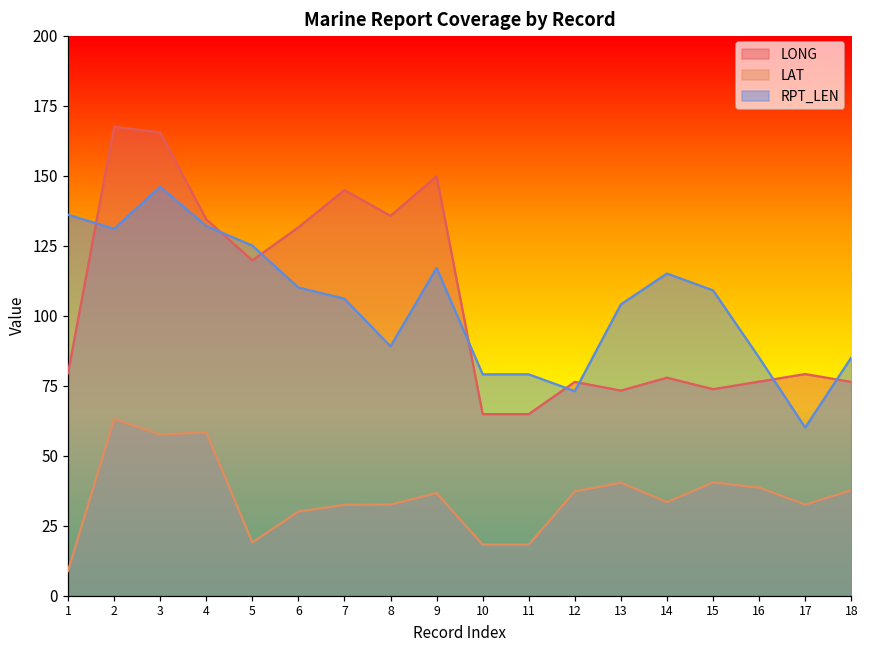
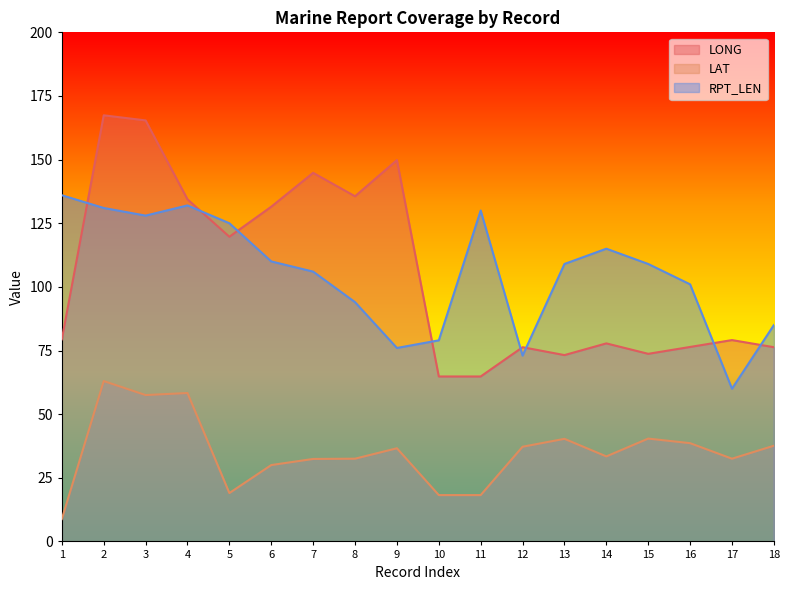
RPT_LEN, 3: 146 -> 128
RPT_LEN, 8: 89 -> 94
RPT_LEN, 9: 117 -> 76
RPT_LEN, 11: 79 -> 130
RPT_LEN, 13: 104 -> 109
RPT_LEN, 16: 85 -> 101
